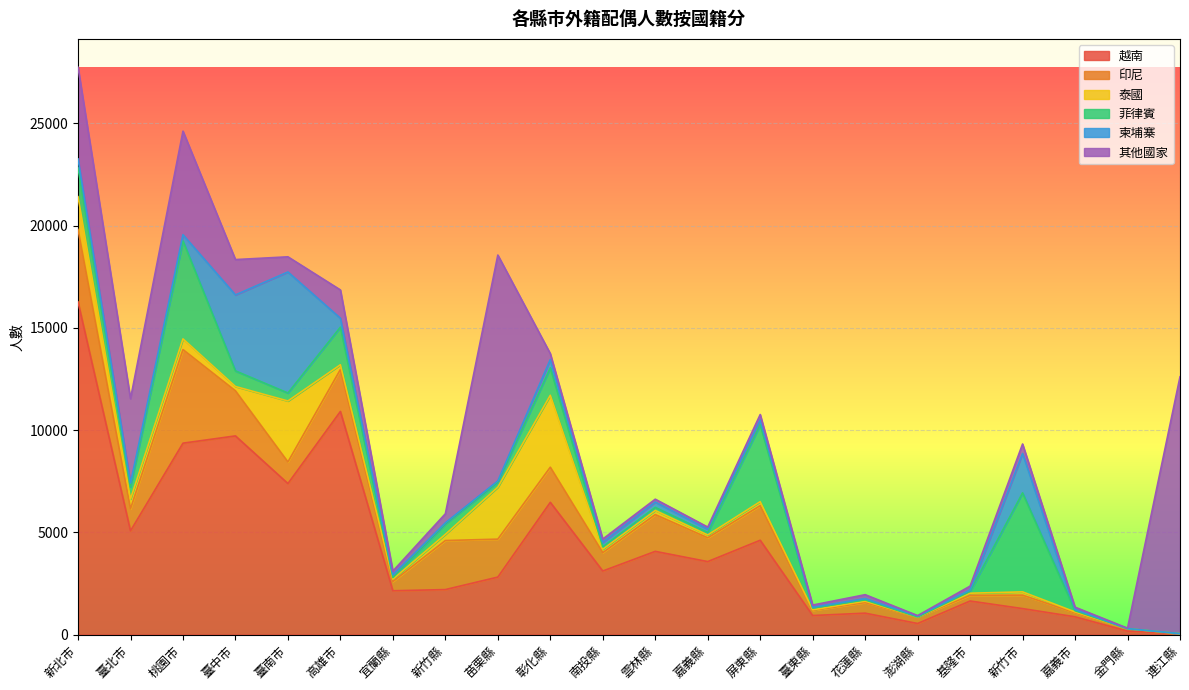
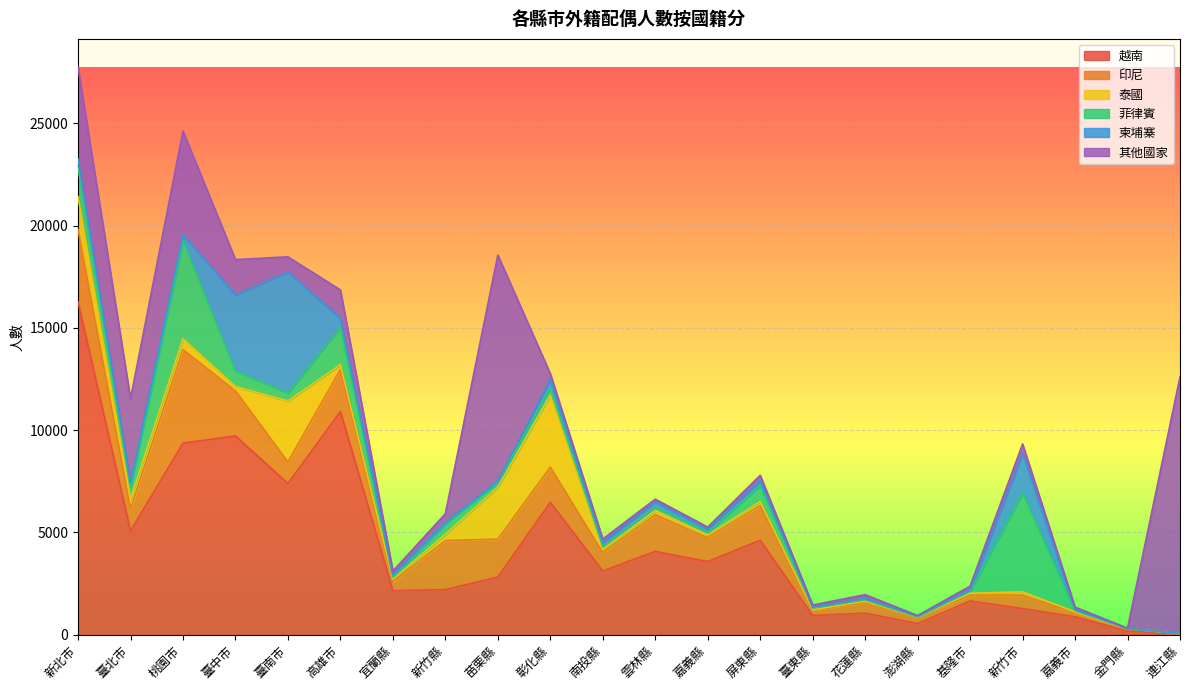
菲律賓, 彰化縣: 1300 -> 400
菲律賓, 屏東縣: 3800 -> 800
